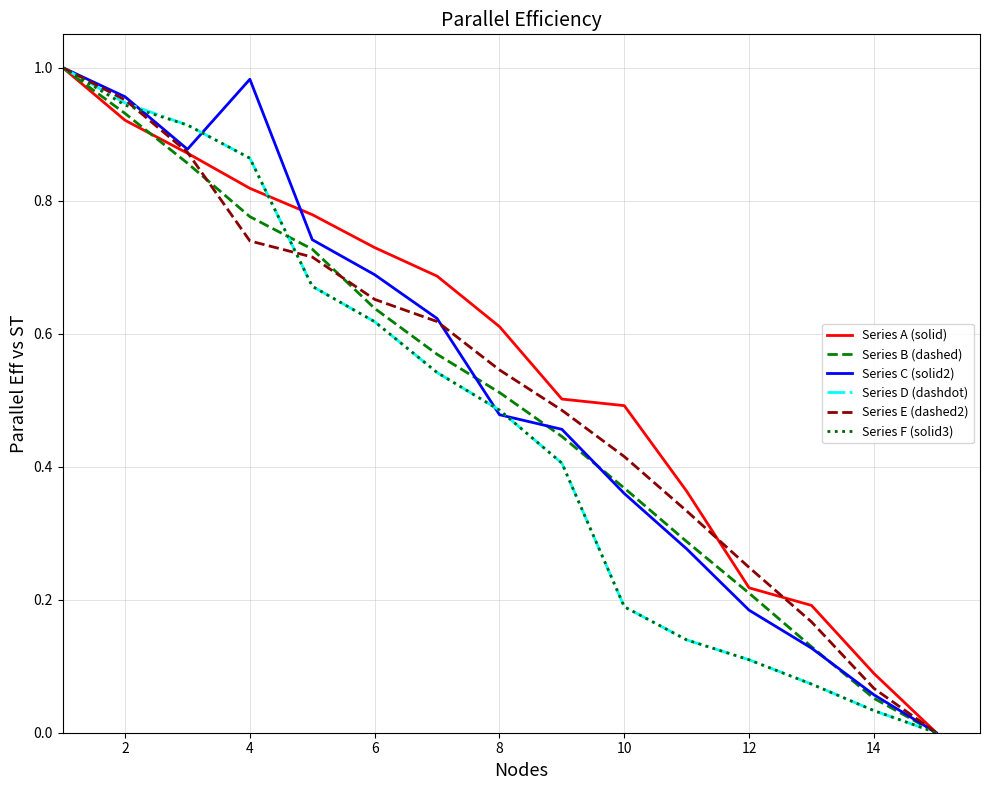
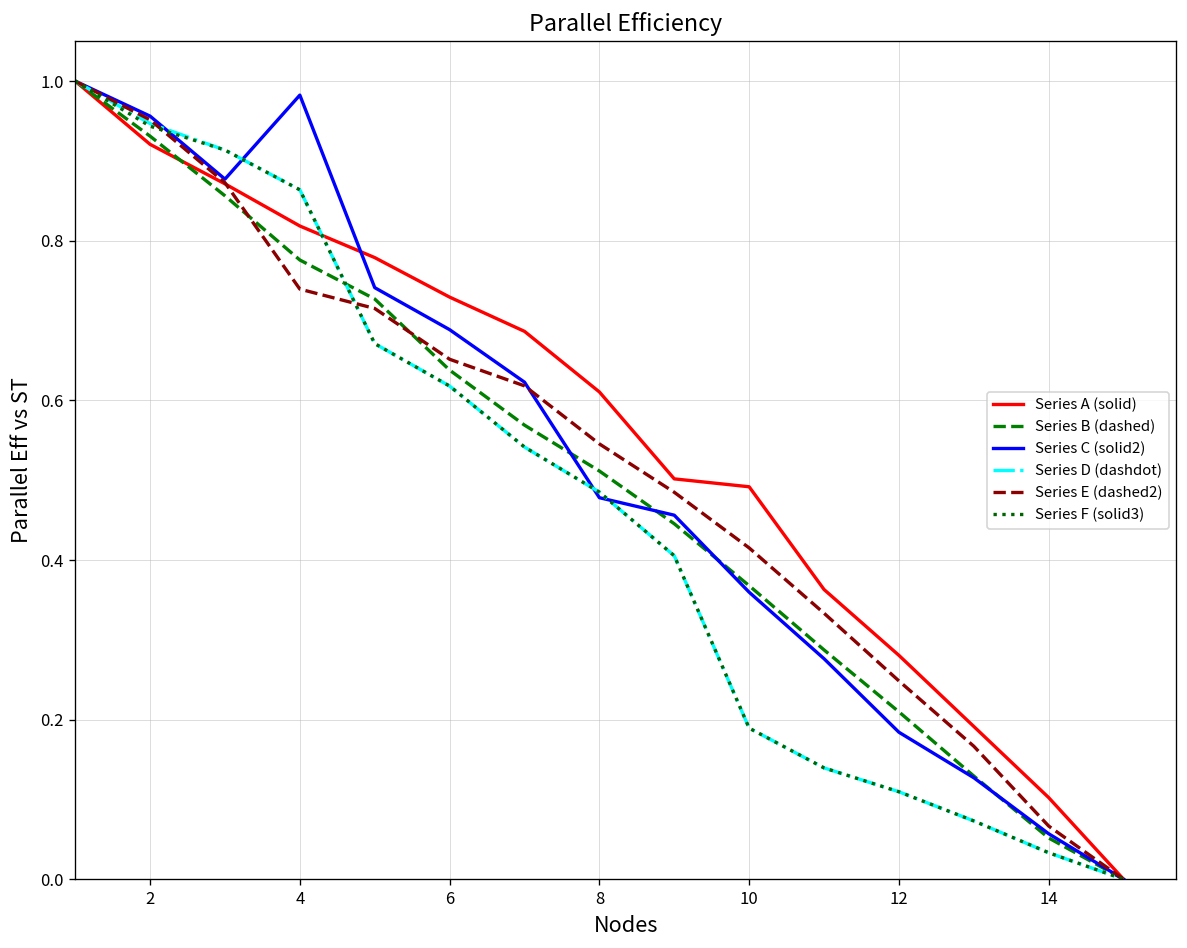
Series A (solid), 12: 0.22 -> 0.28
Series A (solid), 14: 0.09 -> 0.10
